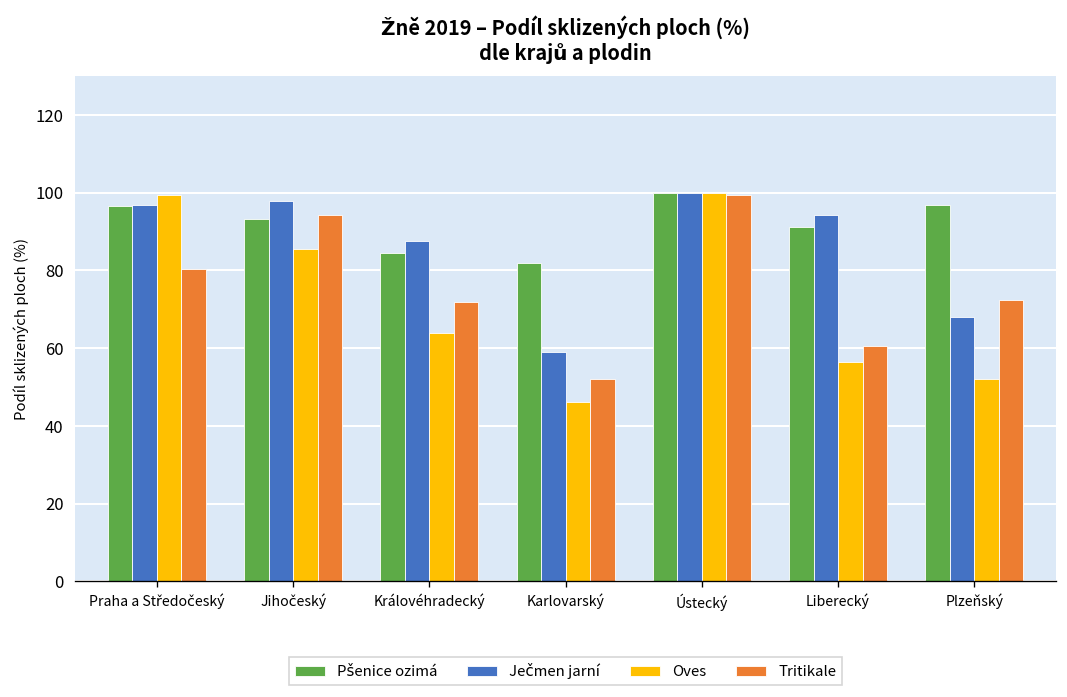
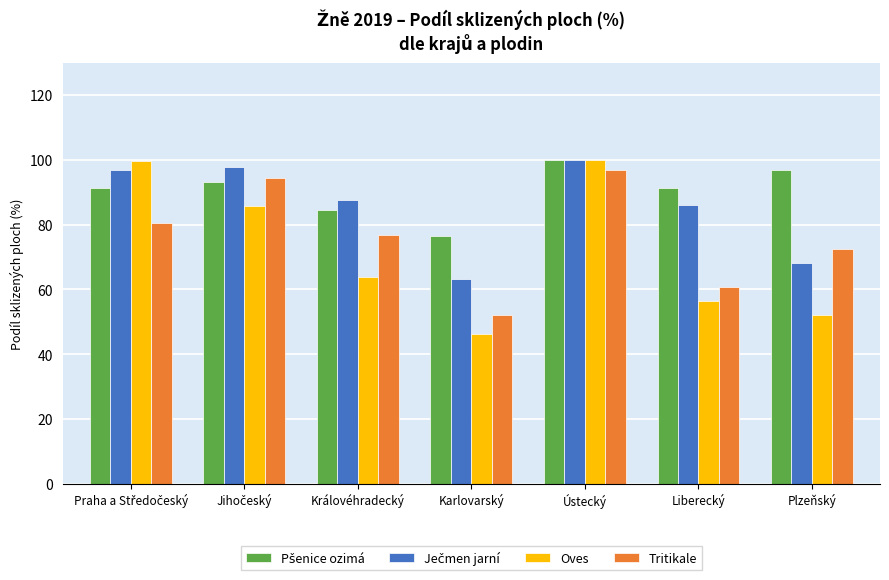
Pšenice ozimá, Praha a Středočeský: 97 -> 91
Tritikale, Královéhradecký: 72 -> 77
Pšenice ozimá, Karlovarský: 82 -> 77
Ječmen jarní, Karlovarský: 59 -> 63
Tritikale, Ústecký: 99 -> 97
Ječmen jarní, Liberecký: 94 -> 86
